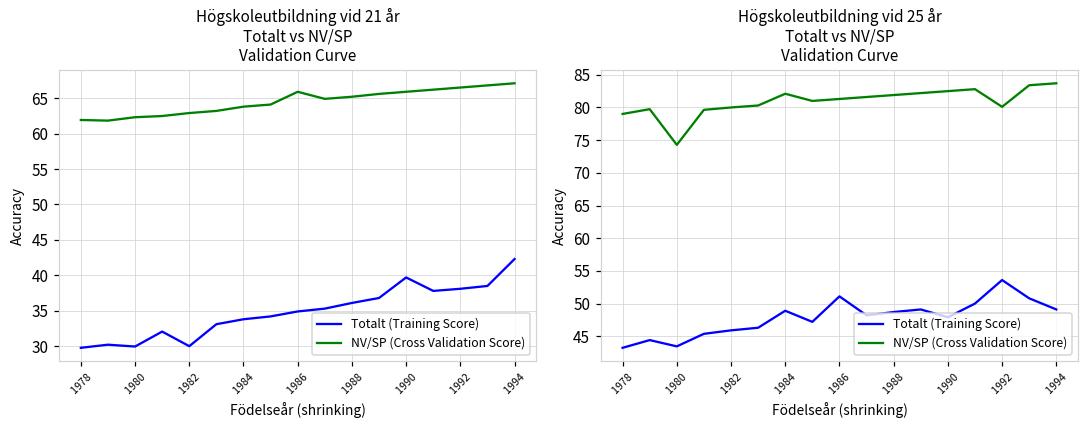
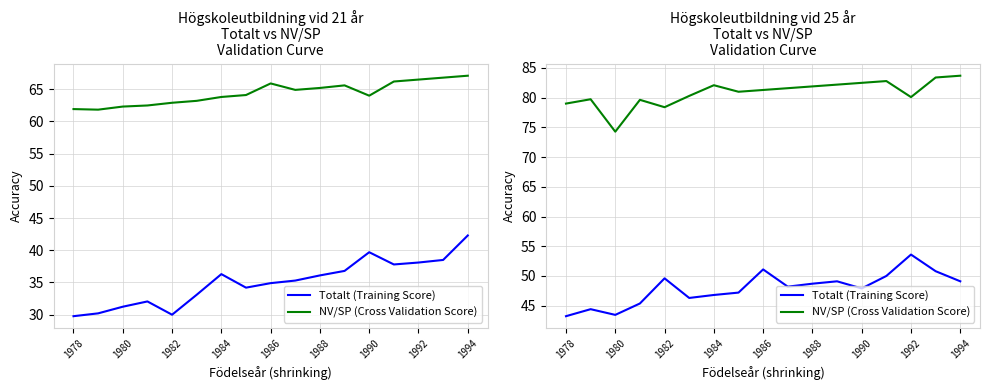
Högskoleutbildning vid 21 år Totalt vs NV/SP Validation Curve, Totalt (Training Score), 1980: 30 -> 31
Högskoleutbildning vid 21 år Totalt vs NV/SP Validation Curve, Totalt (Training Score), 1984: 34 -> 36
Högskoleutbildning vid 21 år Totalt vs NV/SP Validation Curve, NV/SP (Cross Validation Score), 1990: 66 -> 64
Högskoleutbildning vid 25 år Totalt vs NV/SP Validation Curve, Totalt (Training Score), 1982: 46 -> 50
Högskoleutbildning vid 25 år Totalt vs NV/SP Validation Curve, NV/SP (Cross Validation Score), 1982: 80 -> 78
Högskoleutbildning vid 25 år Totalt vs NV/SP Validation Curve, Totalt (Training Score), 1984: 49 -> 47
